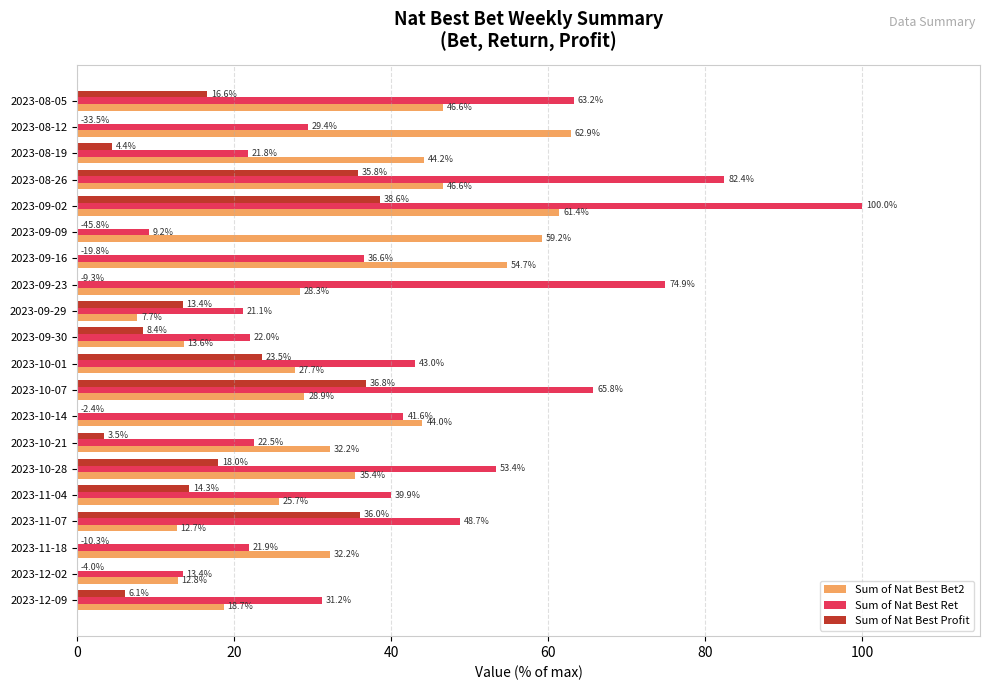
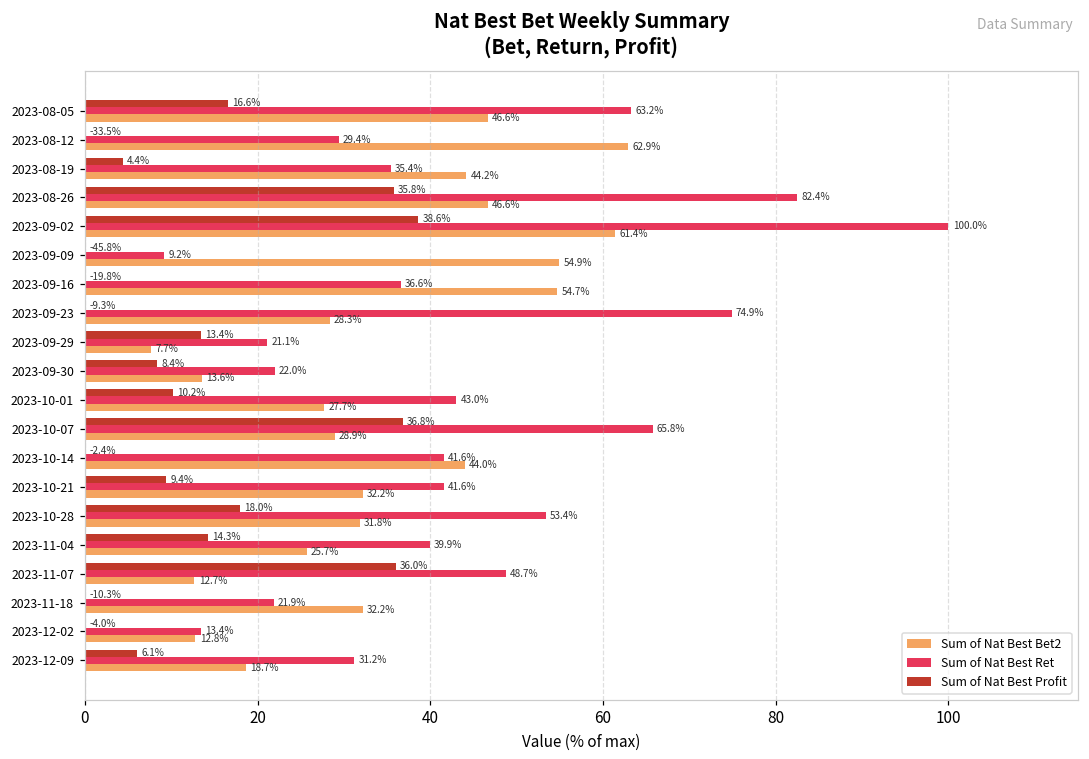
Sum of Nat Best Ret, 2023-08-19: 21.8% -> 35.4%
Sum of Nat Best Bet2, 2023-09-09: 59.2% -> 54.9%
Sum of Nat Best Profit, 2023-10-01: 23.5% -> 10.2%
Sum of Nat Best Profit, 2023-10-21: 3.5% -> 9.4%
Sum of Nat Best Ret, 2023-10-21: 22.5% -> 41.6%
Sum of Nat Best Bet2, 2023-10-28: 35.4% -> 31.8%
